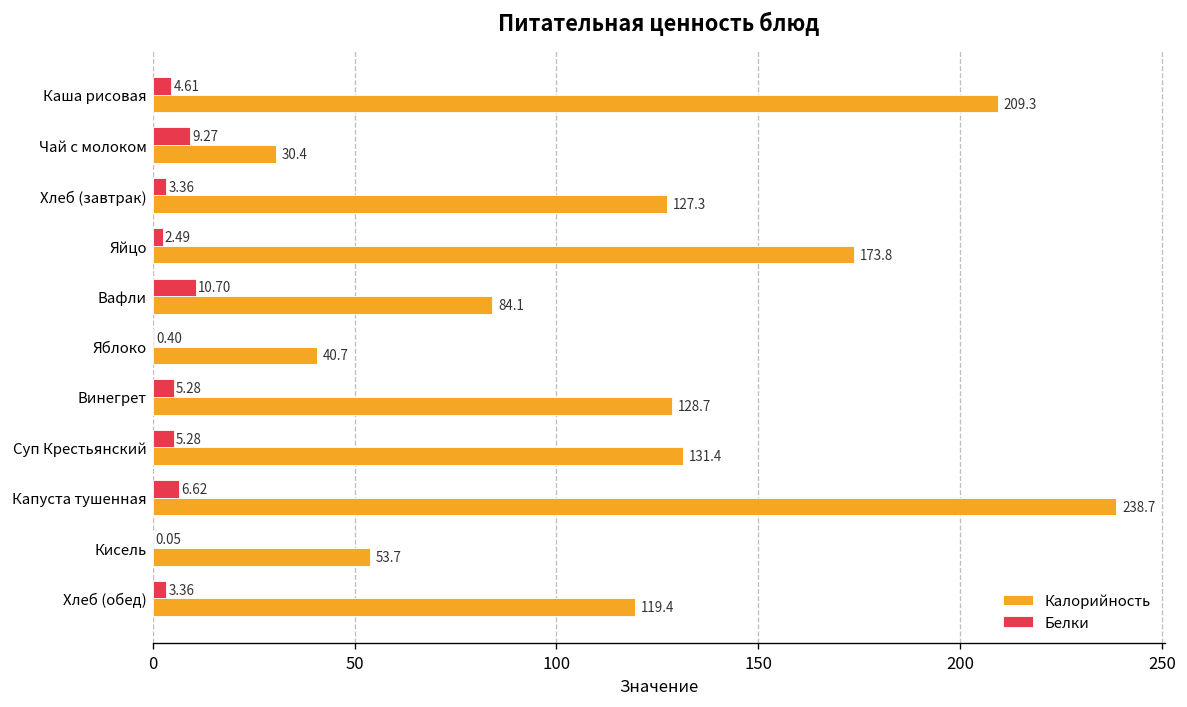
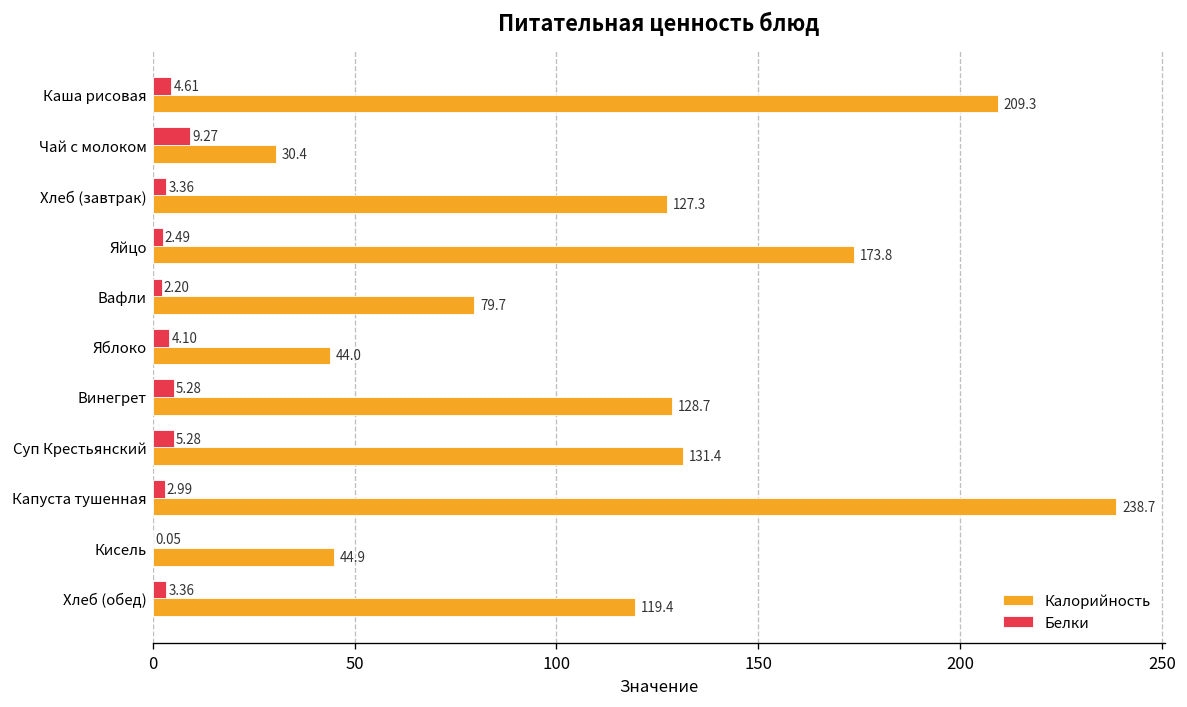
Белки, Вафли: 10.70 -> 2.20
Калорийность, Вафли: 84.1 -> 79.7
Белки, Яблоко: 0.40 -> 4.10
Калорийность, Яблоко: 40.7 -> 44.0
Белки, Капуста тушенная: 6.62 -> 2.99
Калорийность, Кисель: 53.7 -> 44.9
